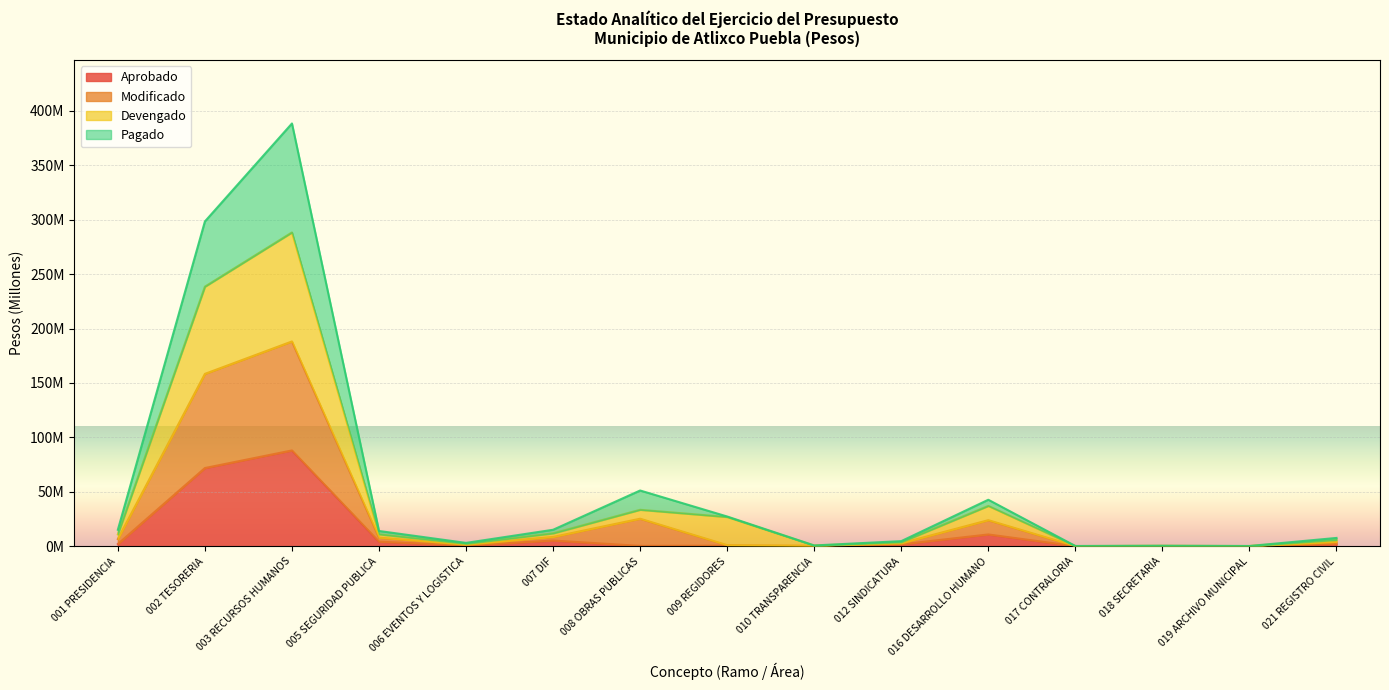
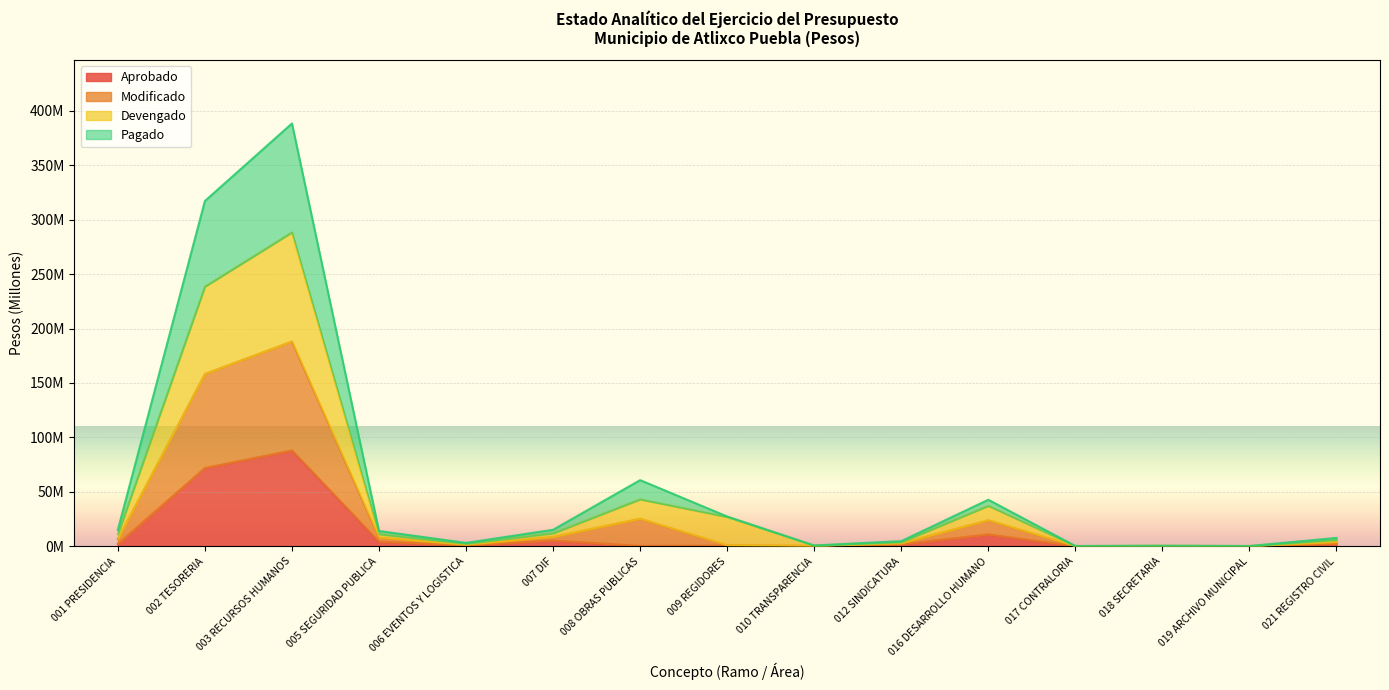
Pagado, 002 TESORERIA: 60000000 -> 79000000
Devengado, 008 OBRAS PUBLICAS: 8000000 -> 18000000
